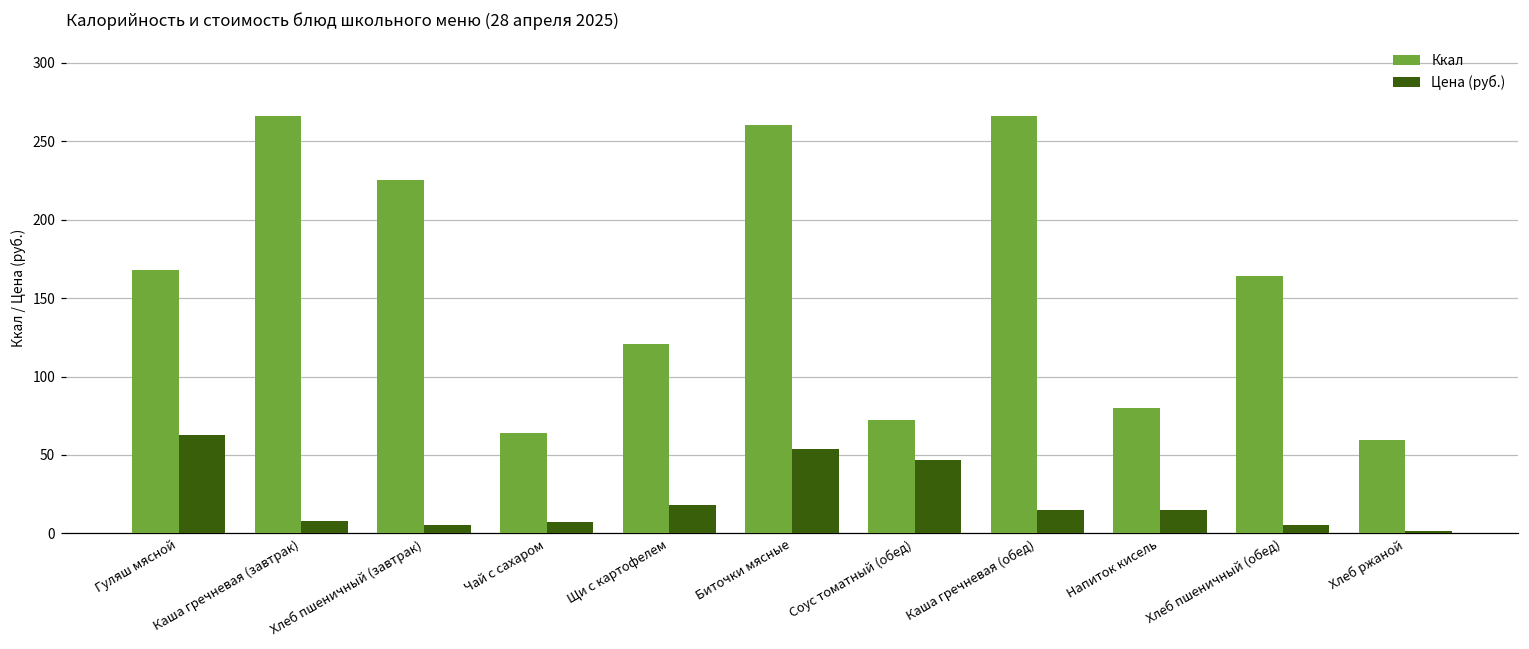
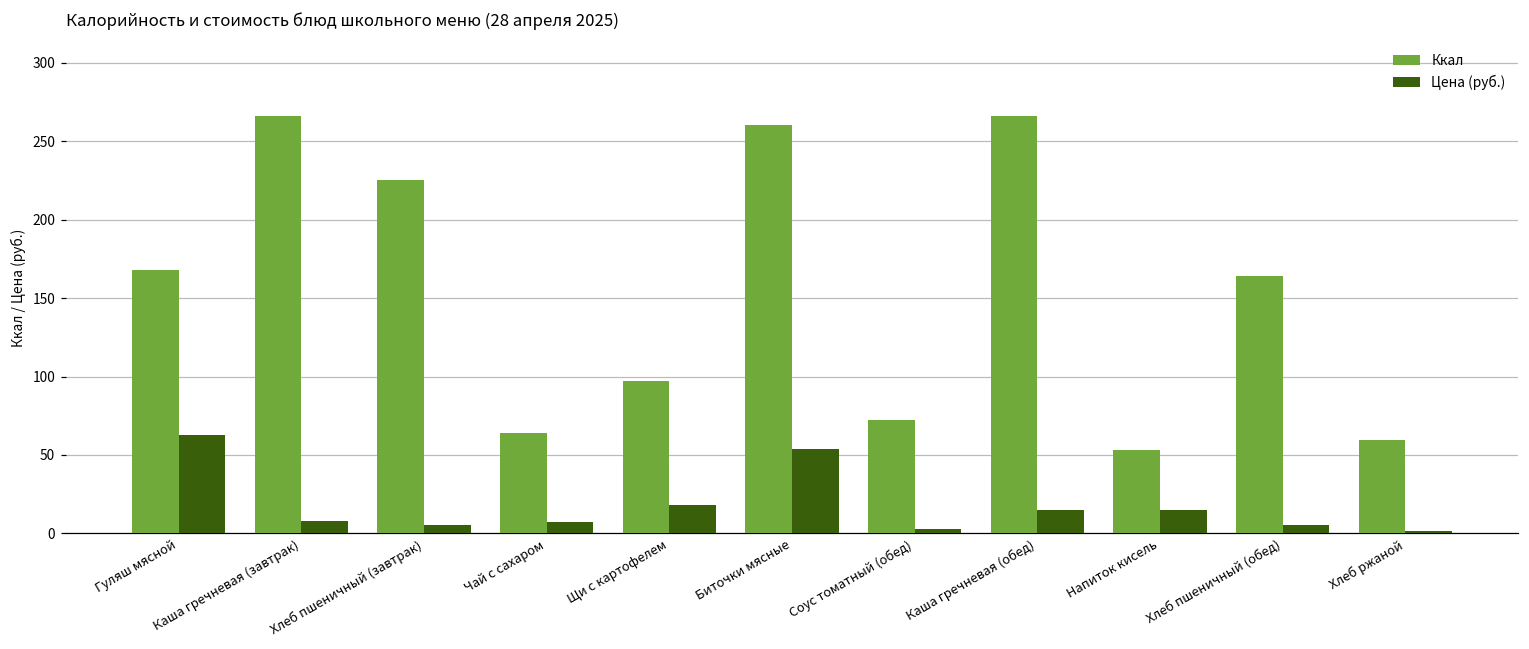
Ккал, Щи с картофелем: 121 -> 97
Цена (руб.), Соус томатный (обед): 47 -> 3
Ккал, Напиток кисель: 80 -> 53
